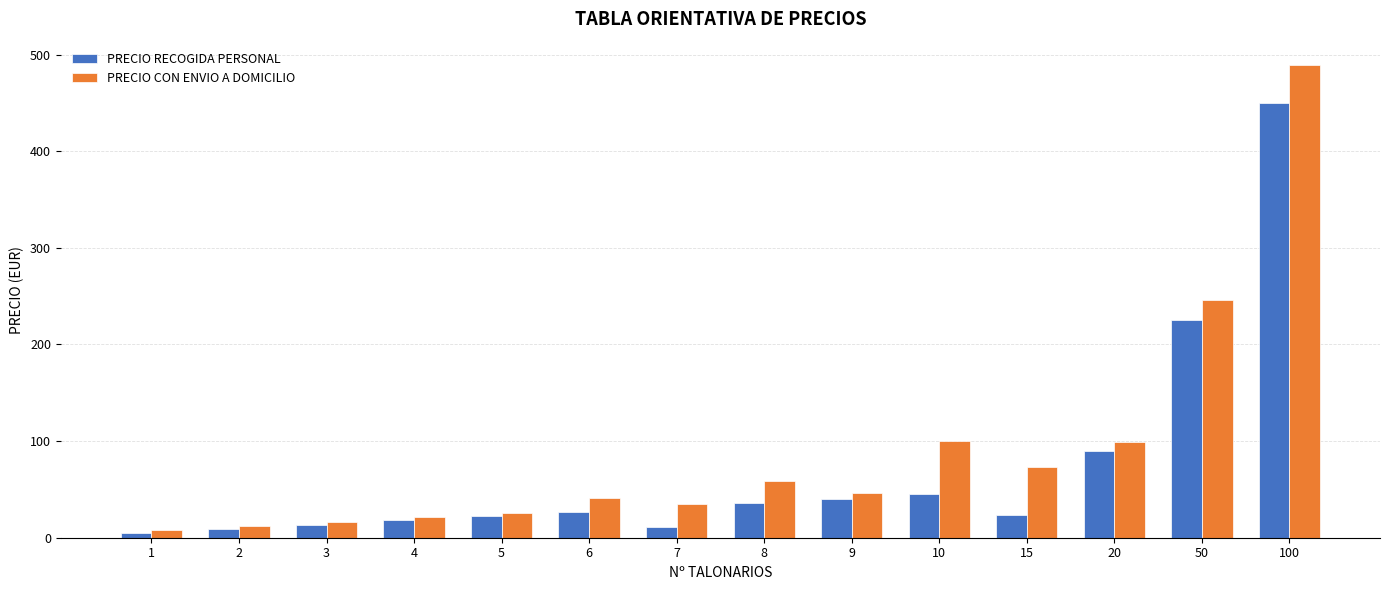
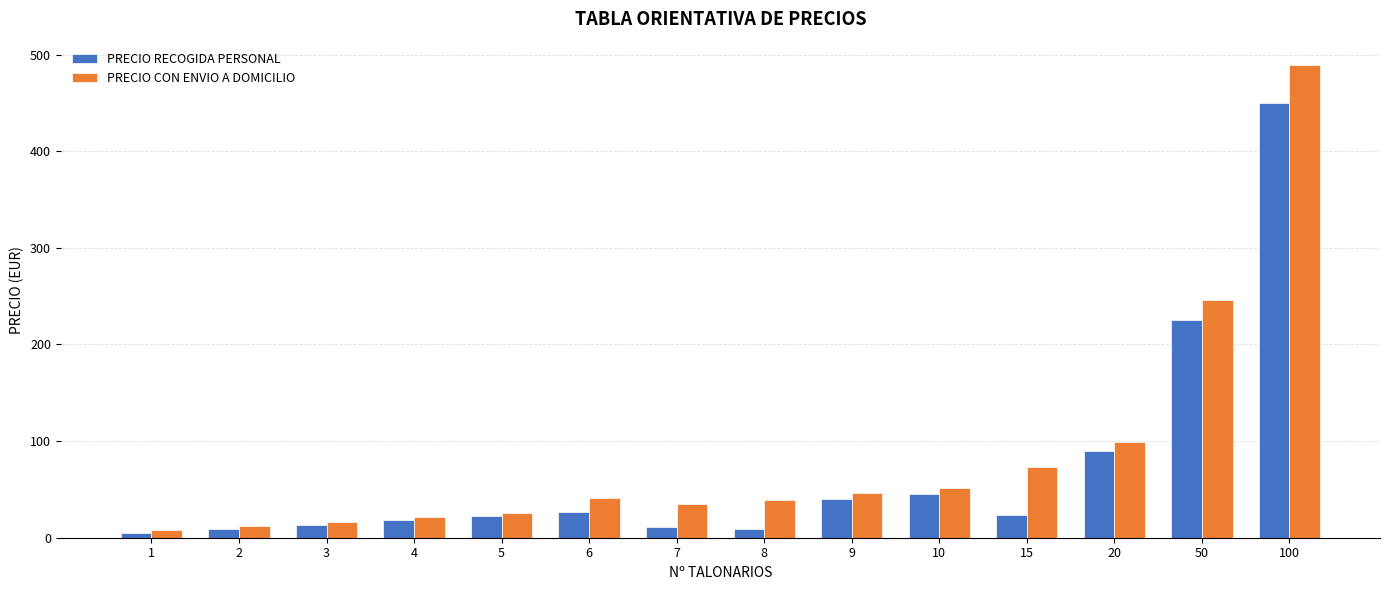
PRECIO RECOGIDA PERSONAL, 8: 40 -> 10
PRECIO CON ENVIO A DOMICILIO, 8: 60 -> 40
PRECIO CON ENVIO A DOMICILIO, 10: 100 -> 50
